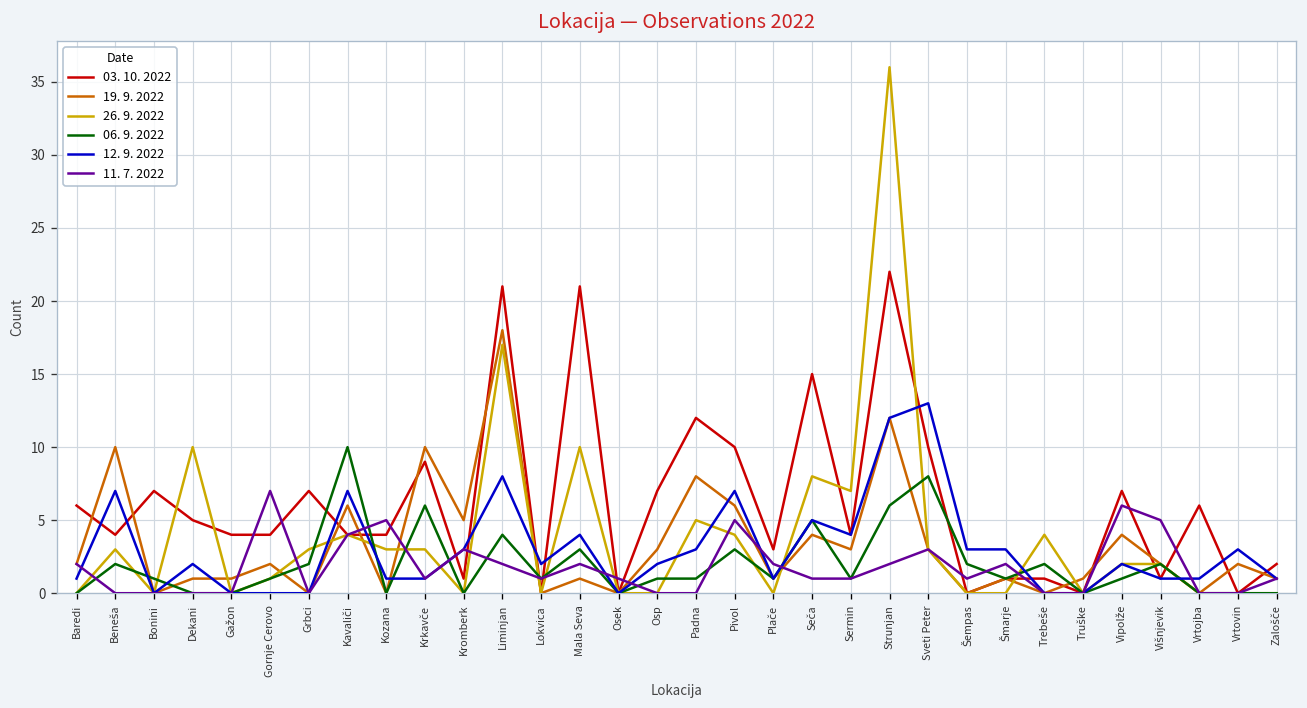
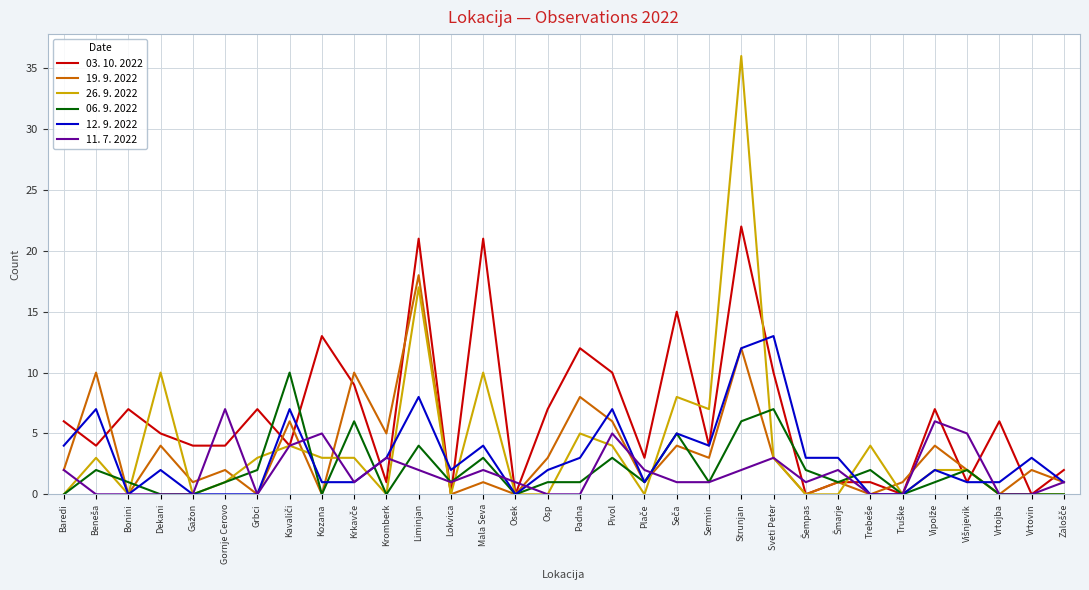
12. 9. 2022, Baredi: 1 -> 4
19. 9. 2022, Dekani: 1 -> 4
03. 10. 2022, Kozana: 4 -> 13
06. 9. 2022, Sveti Peter: 8 -> 7
